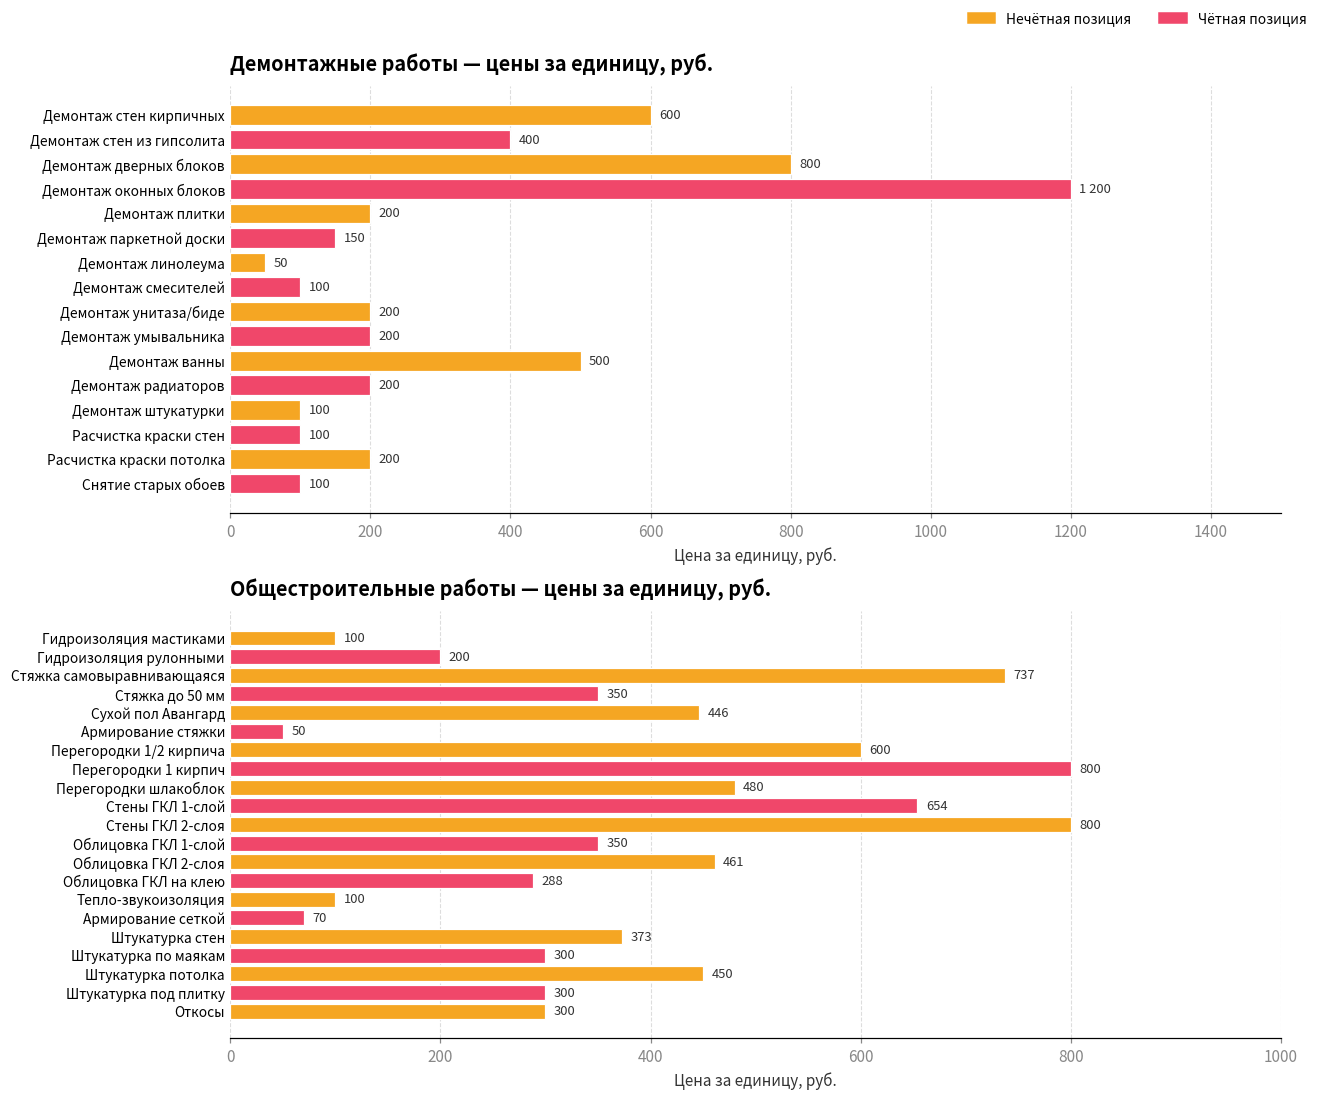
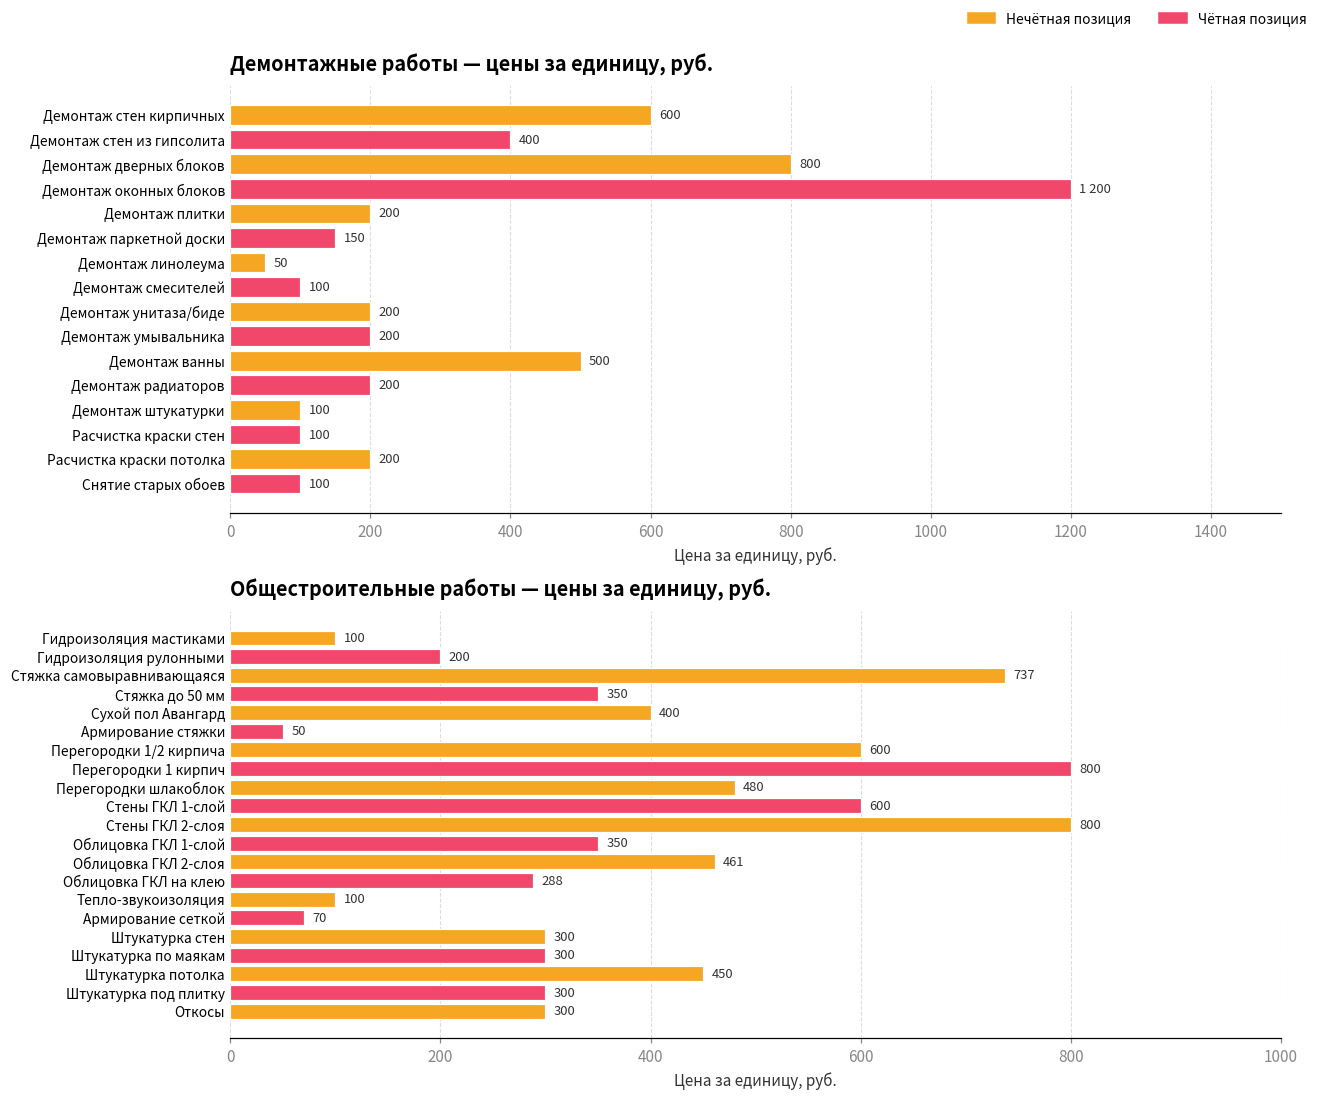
Общестроительные работы — цены за единицу, руб., Сухой пол Авангард: 446 -> 400
Общестроительные работы — цены за единицу, руб., Стены ГКЛ 1-слой: 654 -> 600
Общестроительные работы — цены за единицу, руб., Штукатурка стен: 373 -> 300
